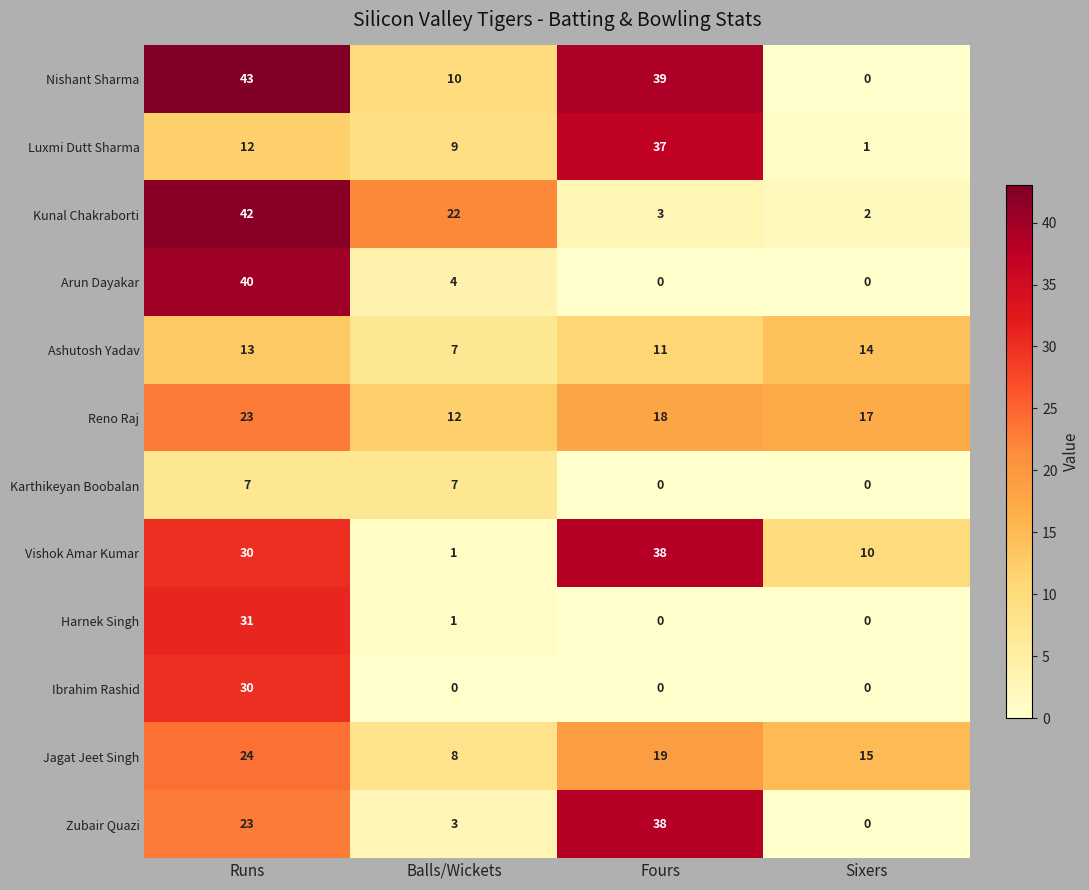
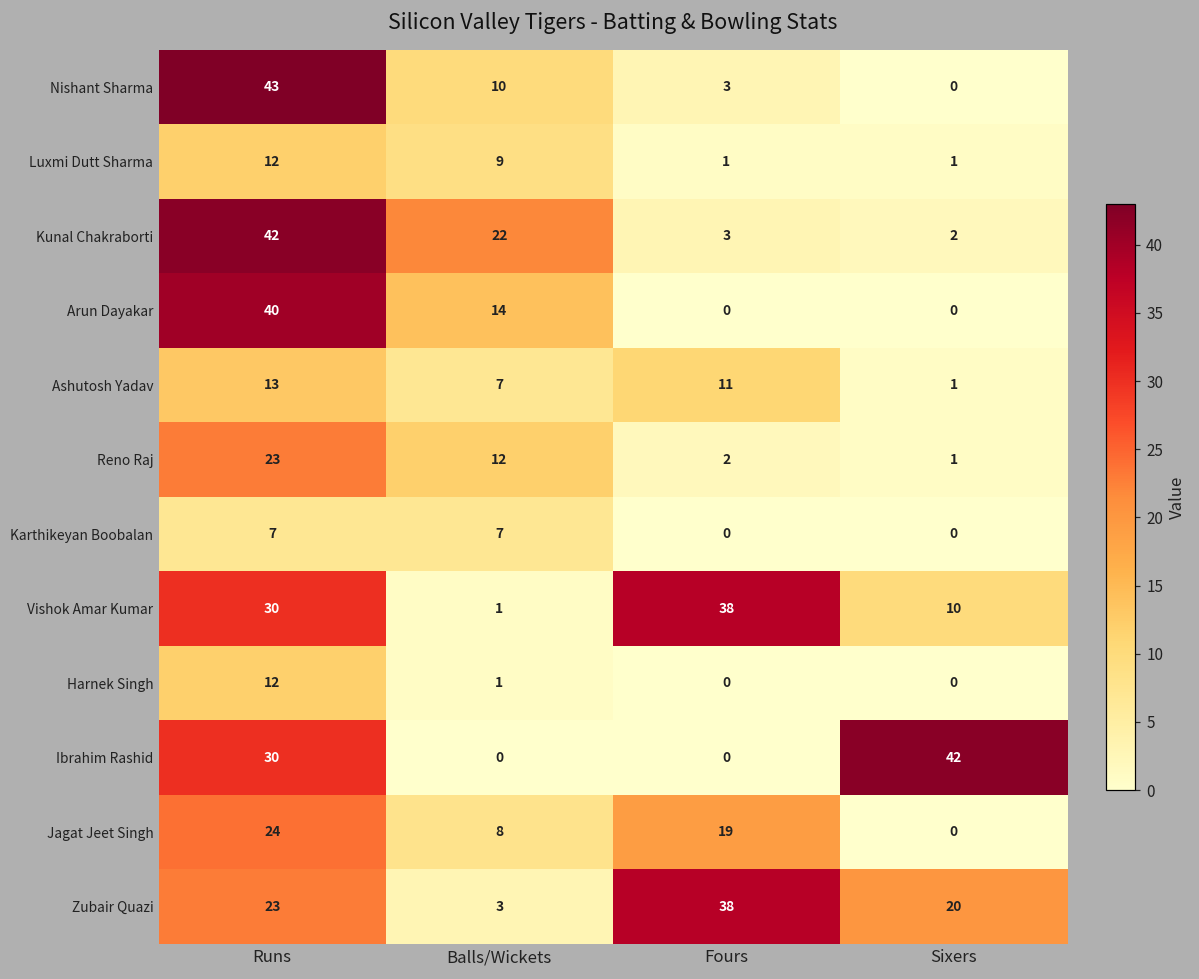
Nishant Sharma, Fours: 39 -> 3
Luxmi Dutt Sharma, Fours: 37 -> 1
Arun Dayakar, Balls/Wickets: 4 -> 14
Ashutosh Yadav, Sixers: 14 -> 1
Reno Raj, Fours: 18 -> 2
Reno Raj, Sixers: 17 -> 1
Harnek Singh, Runs: 31 -> 12
Ibrahim Rashid, Sixers: 0 -> 42
Jagat Jeet Singh, Sixers: 15 -> 0
Zubair Quazi, Sixers: 0 -> 20
